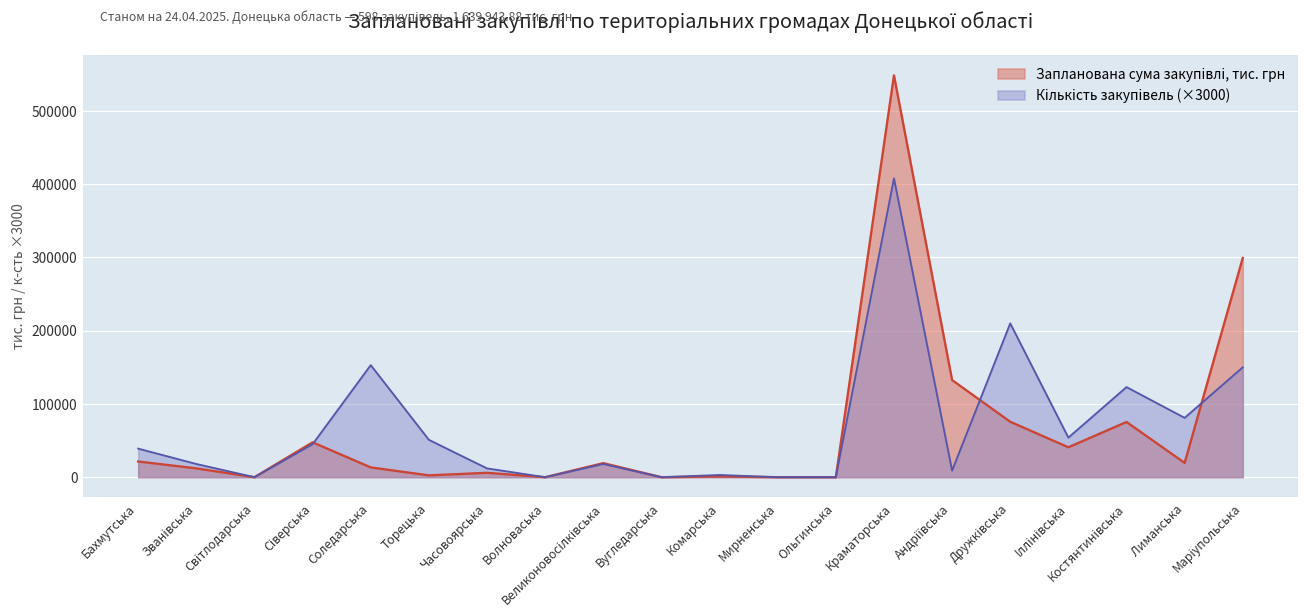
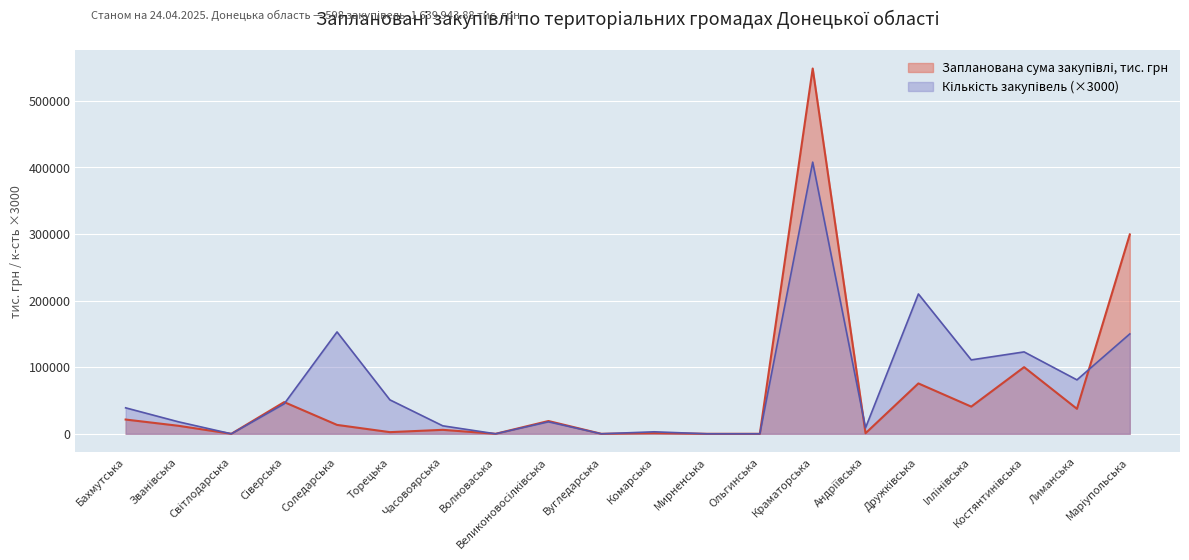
Запланована сума закупівлі, тис. грн, Андріївська: 130000 -> 0
Кількість закупівель (×3000), Іллінівська: 50000 -> 110000
Запланована сума закупівлі, тис. грн, Костянтинівська: 80000 -> 100000
Запланована сума закупівлі, тис. грн, Лиманська: 20000 -> 40000
